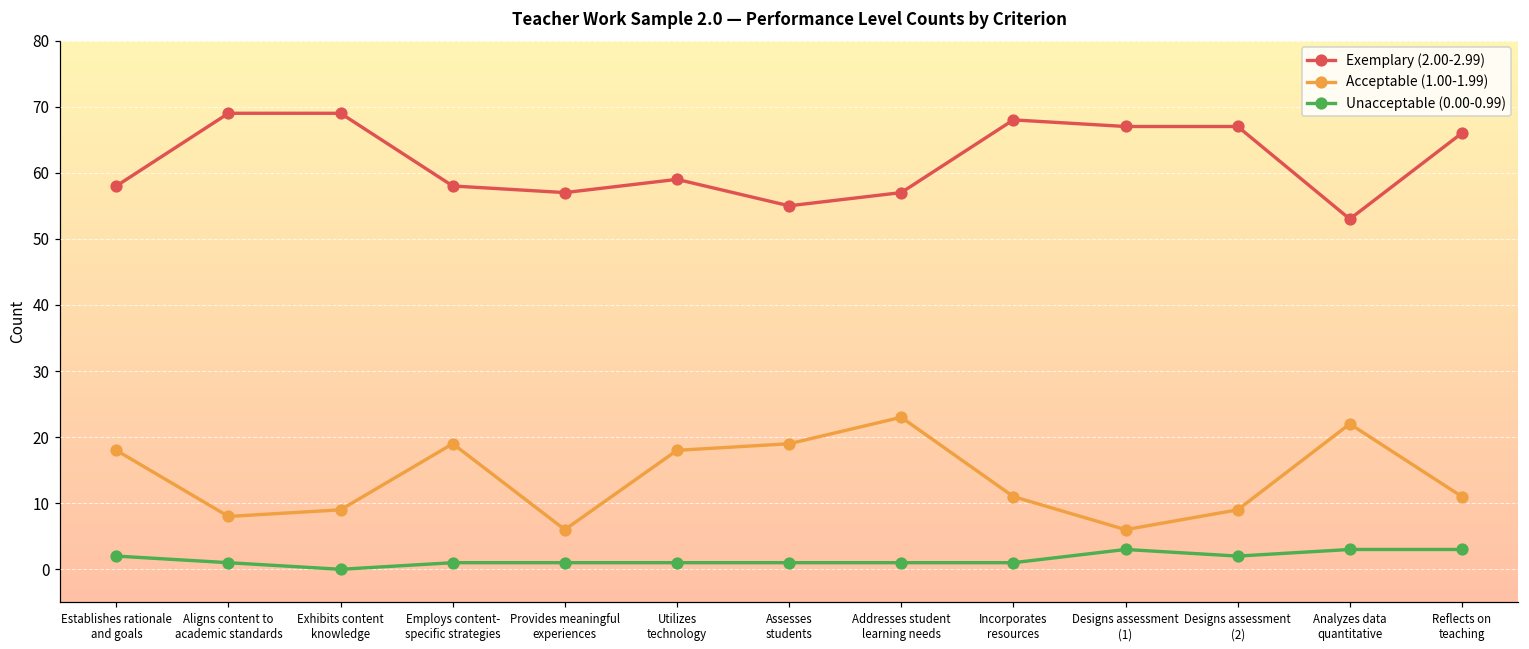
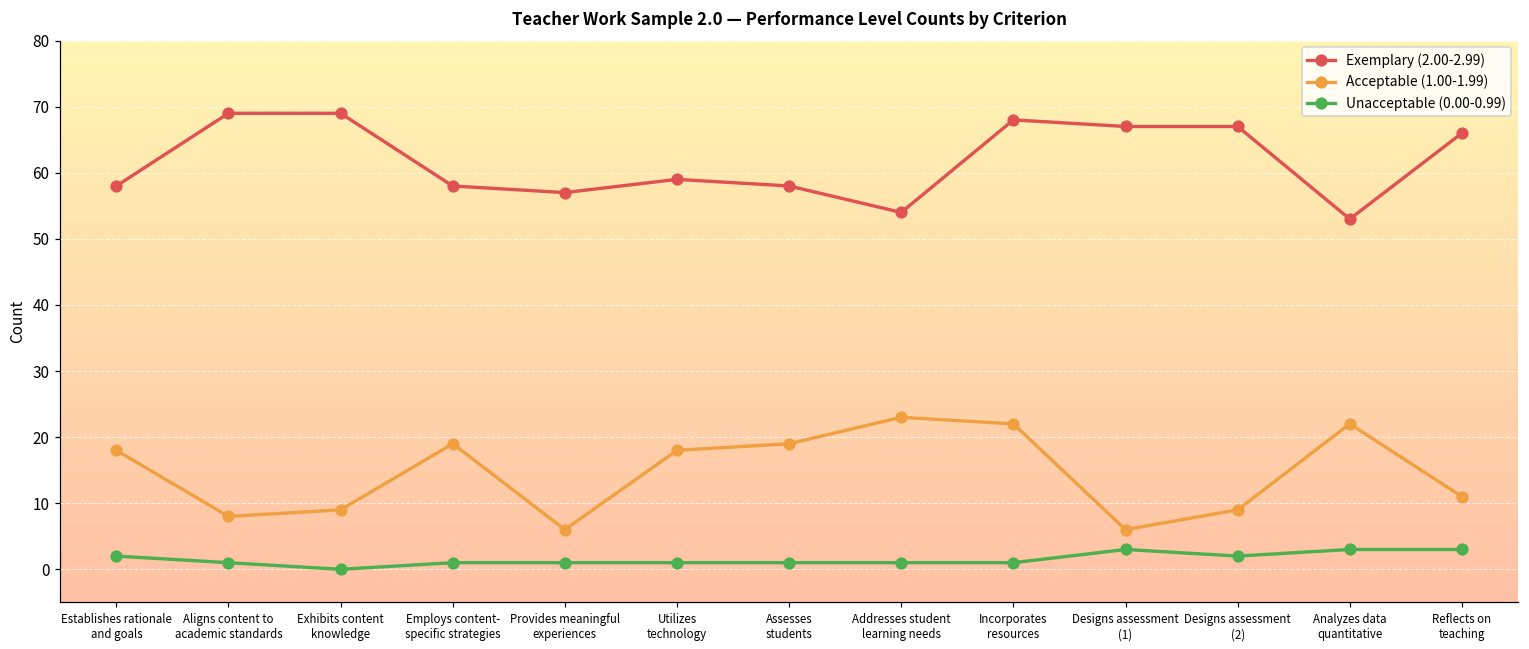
Exemplary (2.00-2.99), Assesses students: 55 -> 58
Exemplary (2.00-2.99), Addresses student learning needs: 57 -> 54
Acceptable (1.00-1.99), Incorporates resources: 11 -> 22
